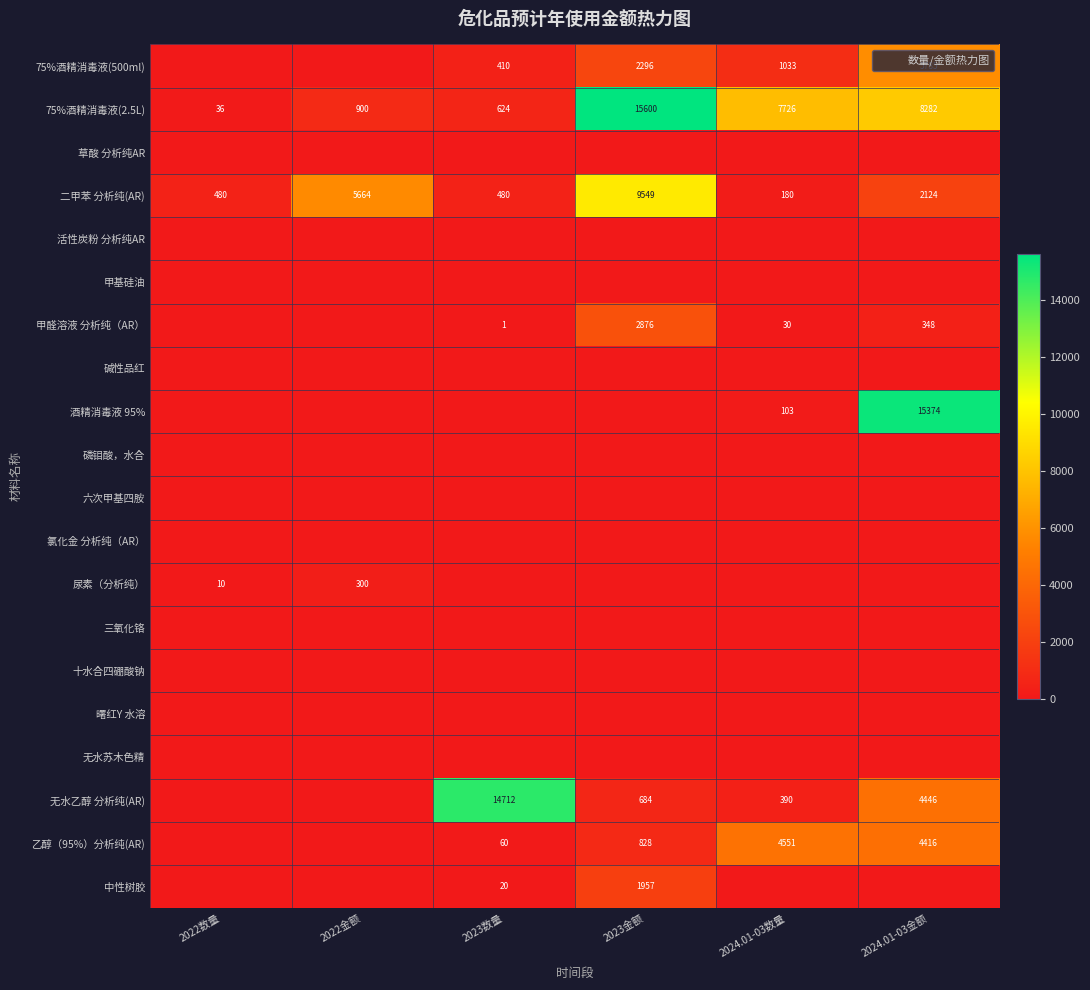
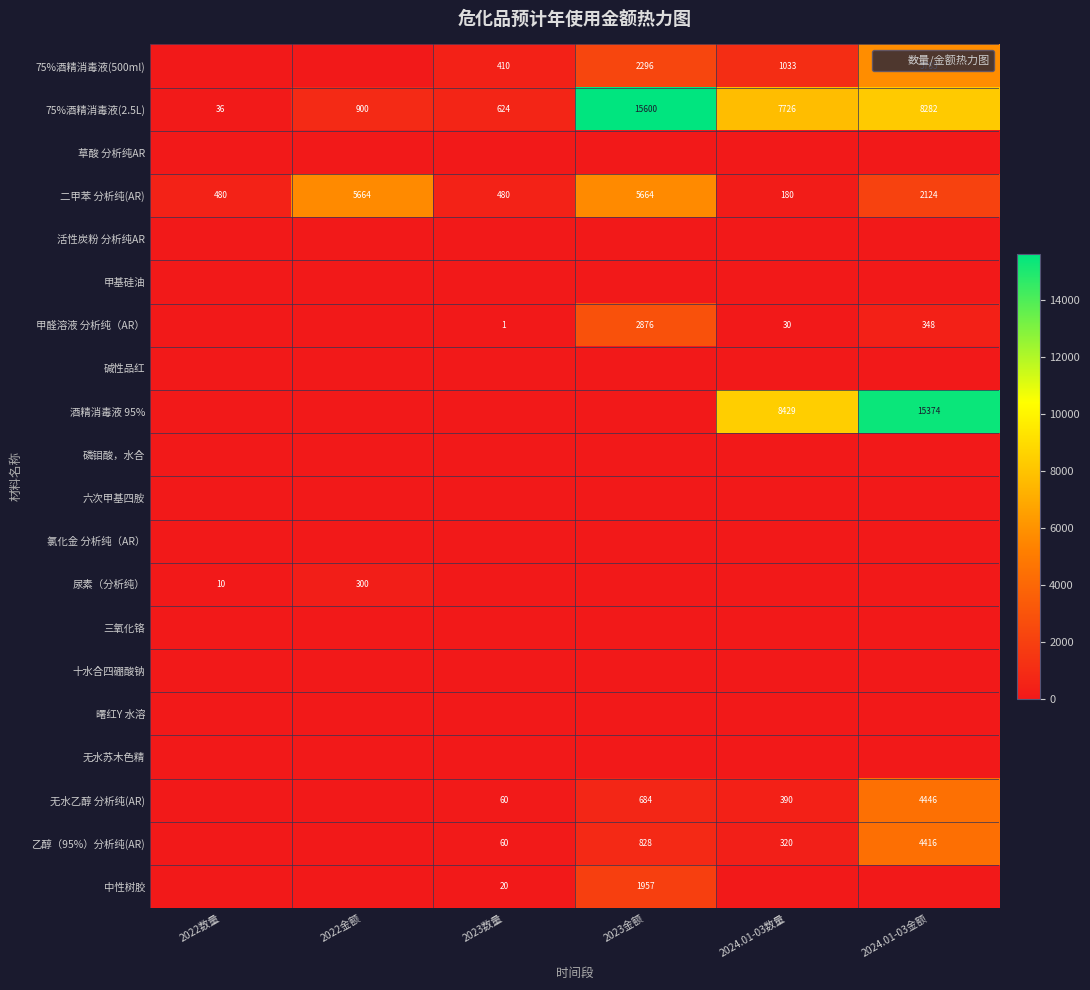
二甲苯 分析纯(AR), 2023金额: 9549 -> 5664
酒精消毒液 95%, 2024.01-03数量: 103 -> 8429
无水乙醇 分析纯(AR), 2023数量: 14712 -> 60
乙醇（95%）分析纯(AR), 2024.01-03数量: 4551 -> 320
